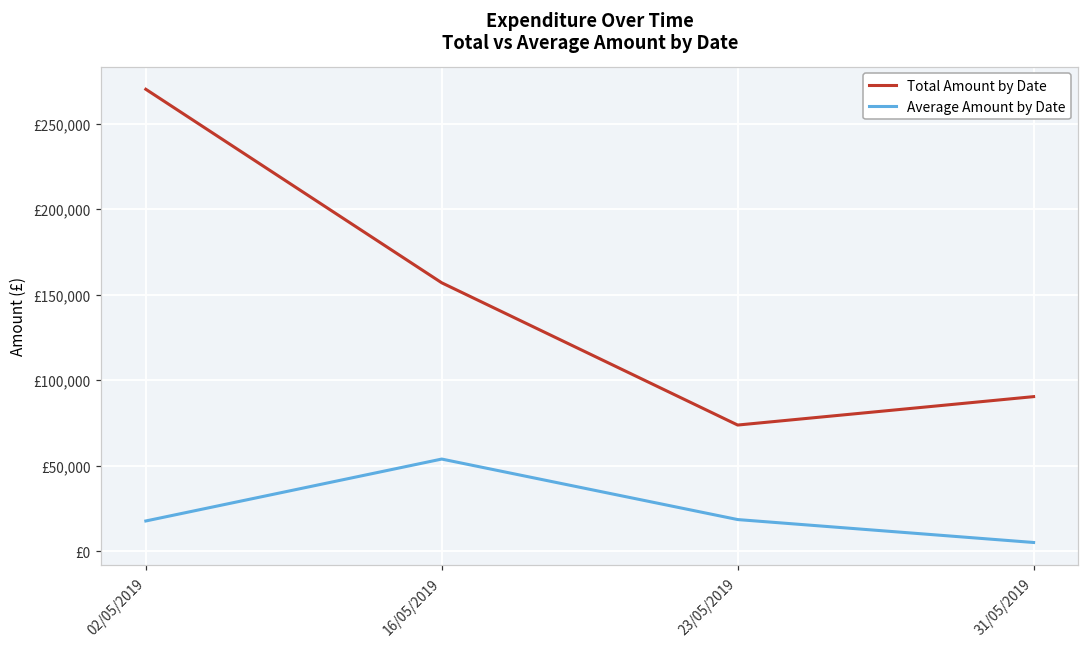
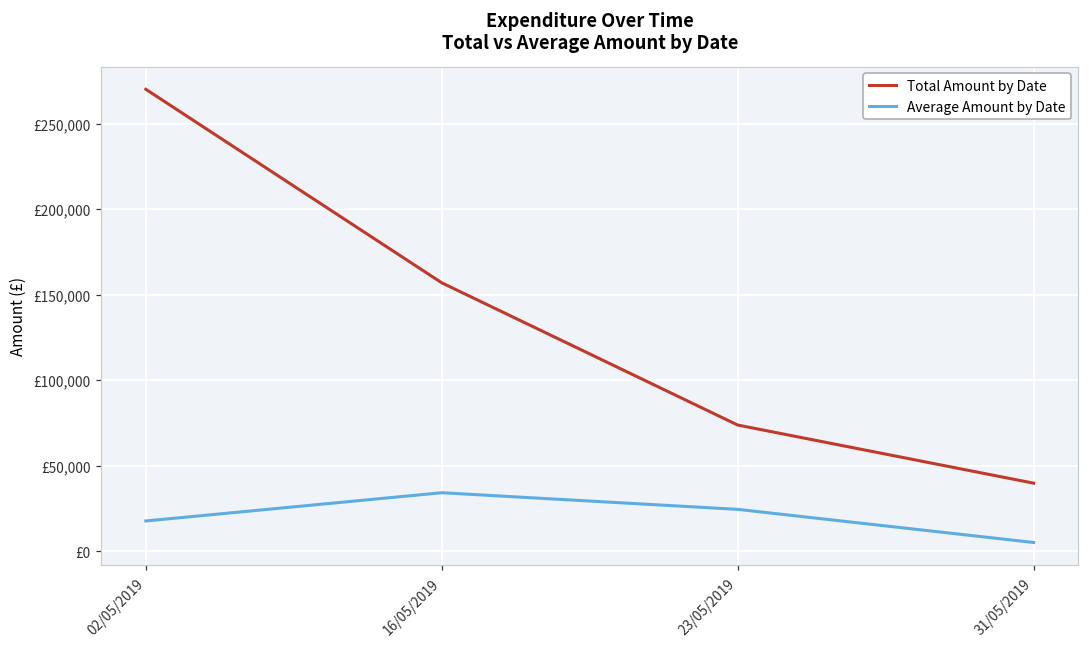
Average Amount by Date, 16/05/2019: £54,000 -> £34,000
Average Amount by Date, 23/05/2019: £18,000 -> £24,000
Total Amount by Date, 31/05/2019: £90,000 -> £40,000
